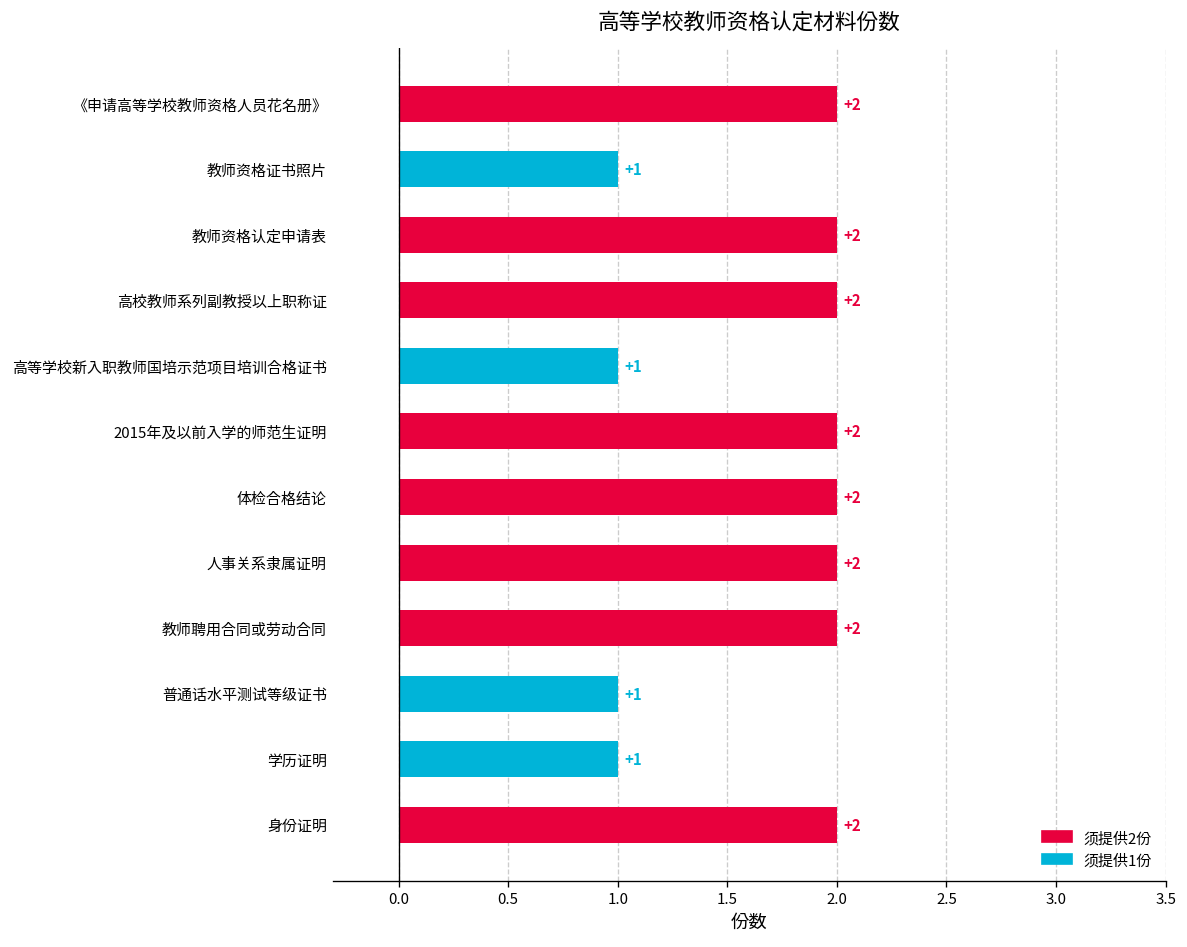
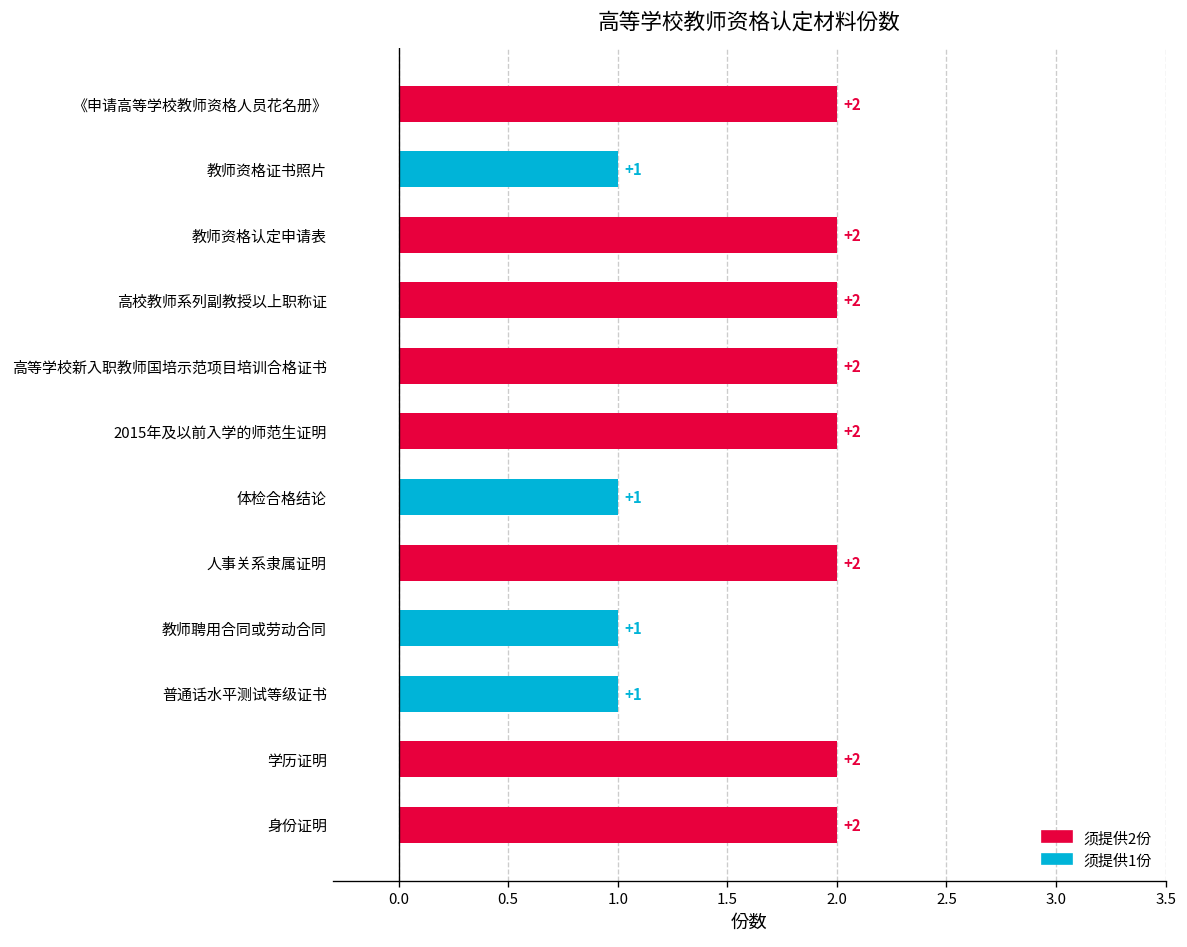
高等学校新入职教师国培示范项目培训合格证书: +1 -> +2
体检合格结论: +2 -> +1
教师聘用合同或劳动合同: +2 -> +1
学历证明: +1 -> +2
